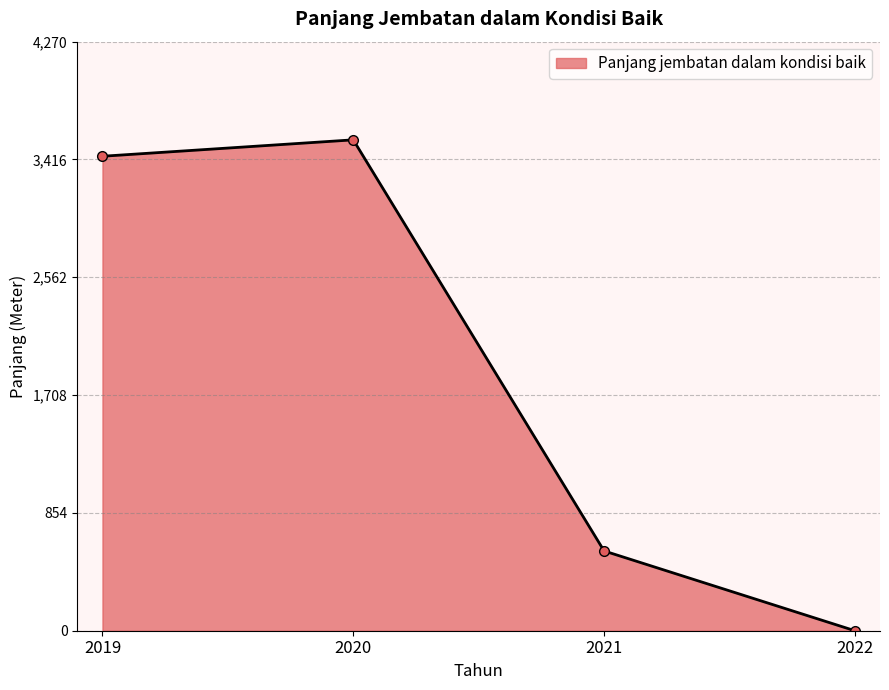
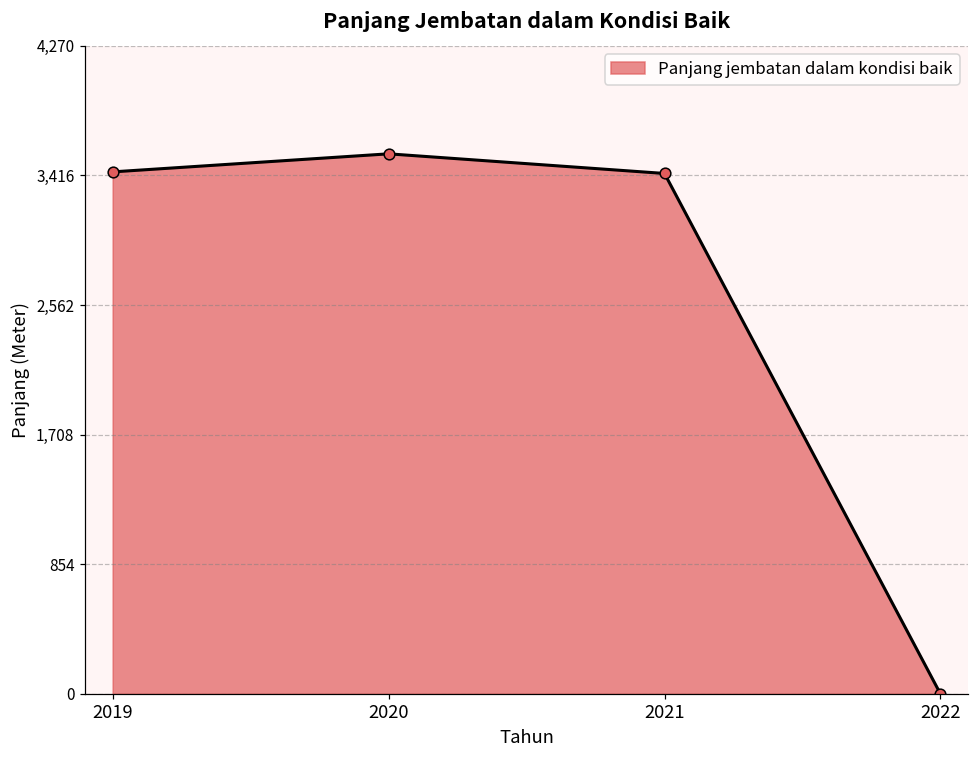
2021: 580 -> 3,430
